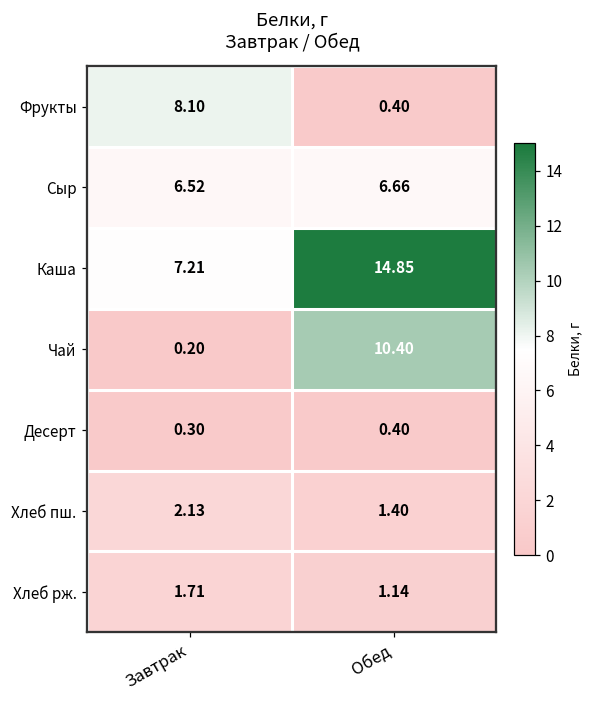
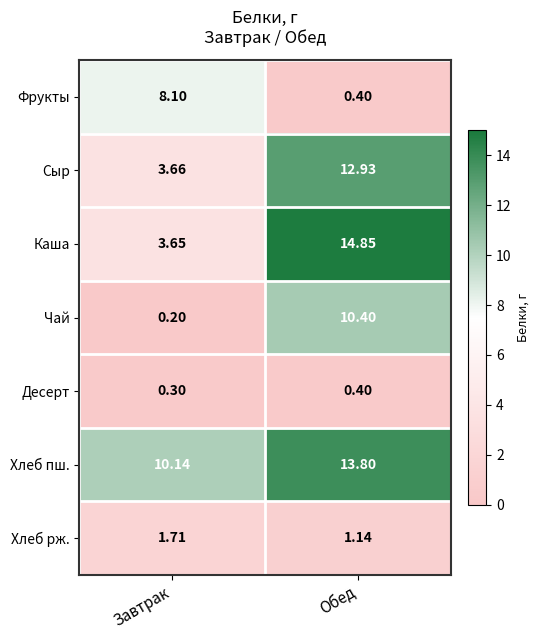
Сыр, Завтрак: 6.52 -> 3.66
Сыр, Обед: 6.66 -> 12.93
Каша, Завтрак: 7.21 -> 3.65
Хлеб пш., Завтрак: 2.13 -> 10.14
Хлеб пш., Обед: 1.40 -> 13.80
